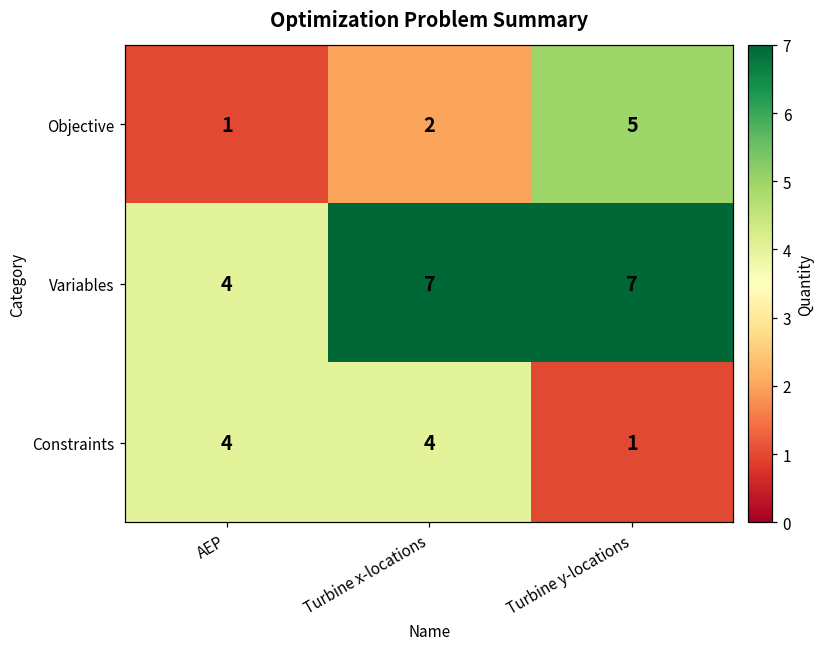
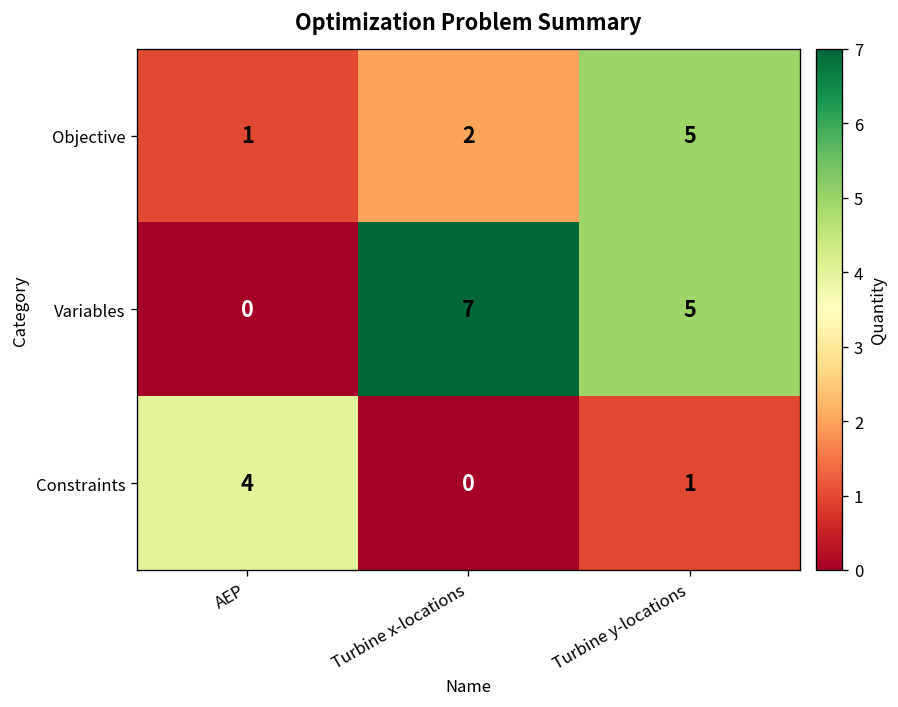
Variables, AEP: 4 -> 0
Variables, Turbine y-locations: 7 -> 5
Constraints, Turbine x-locations: 4 -> 0
